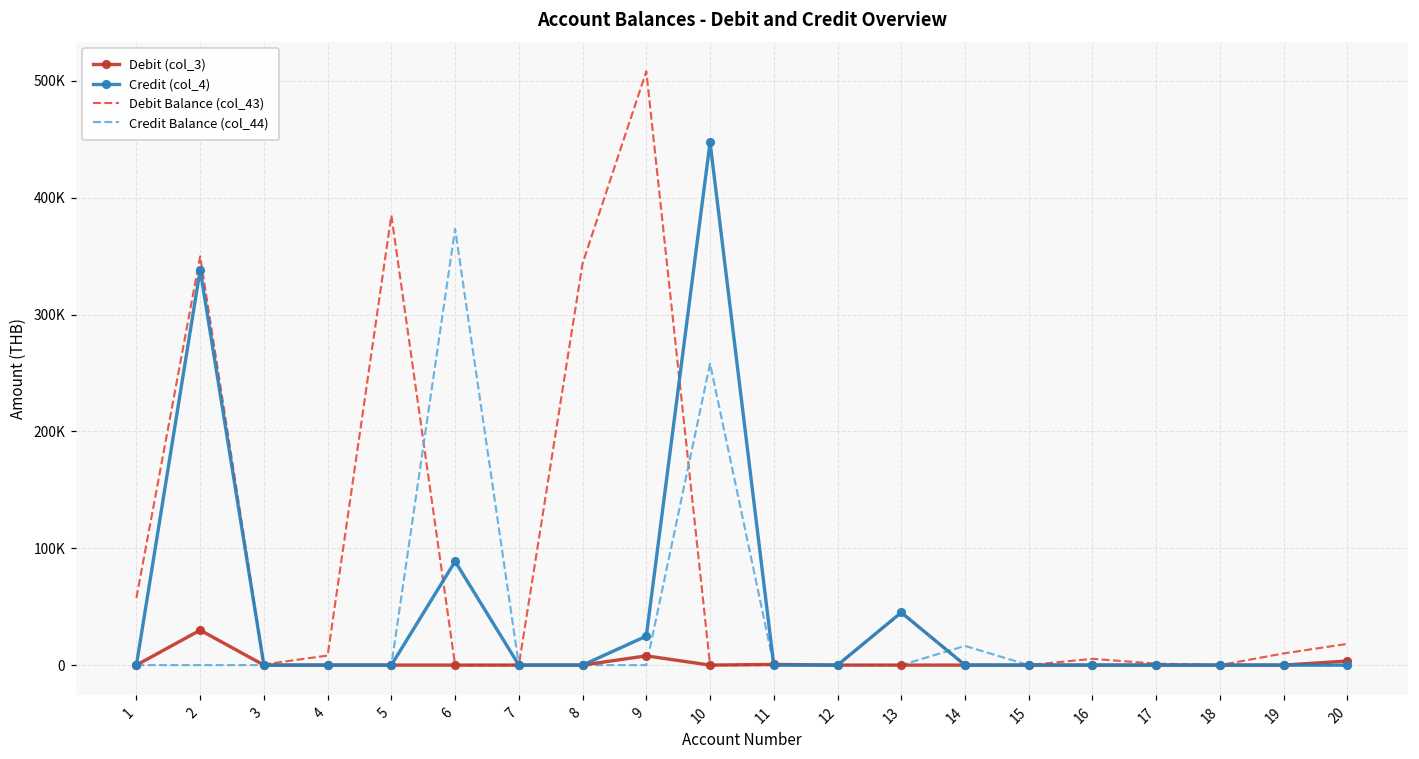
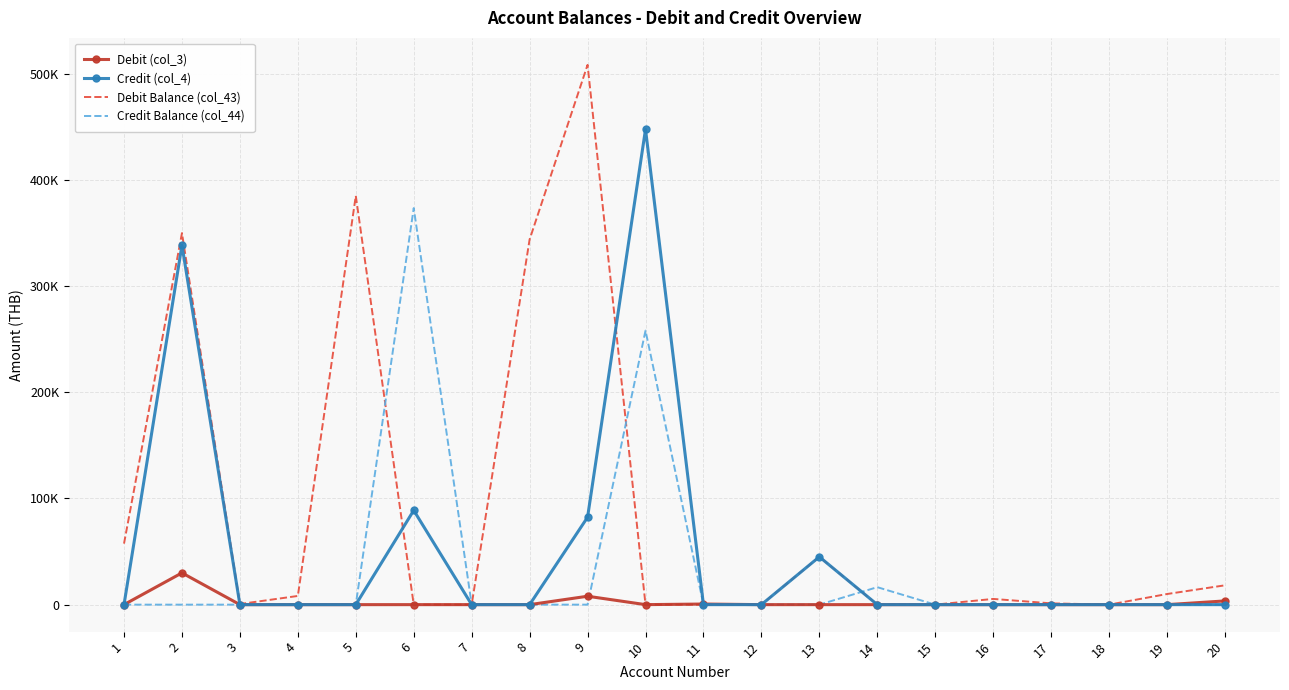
Credit (col_4), 9: 25000 -> 82000
